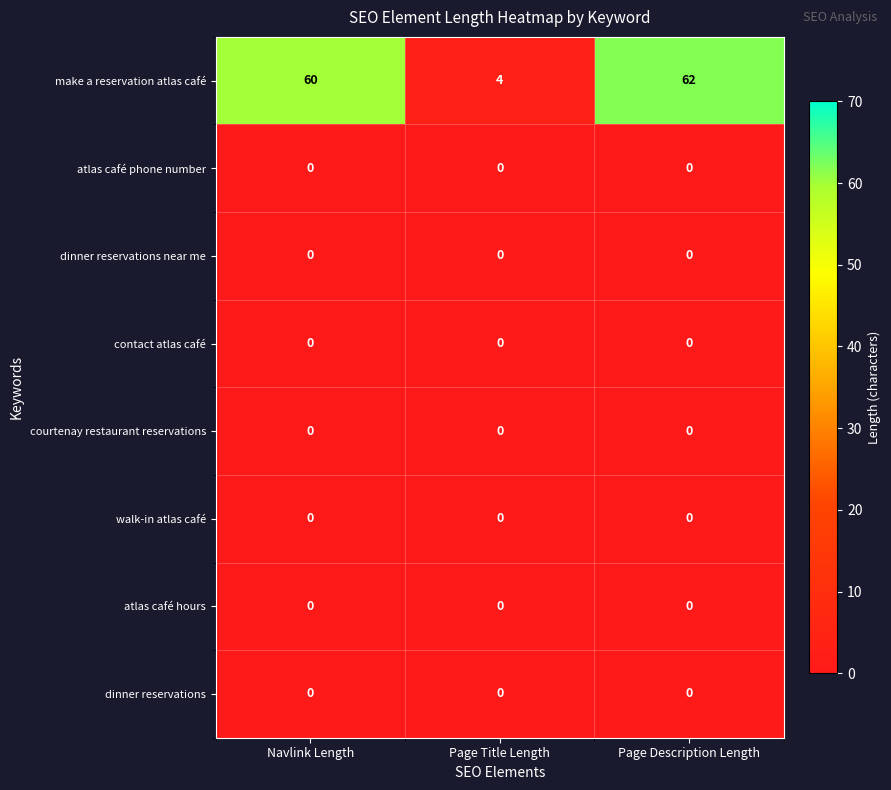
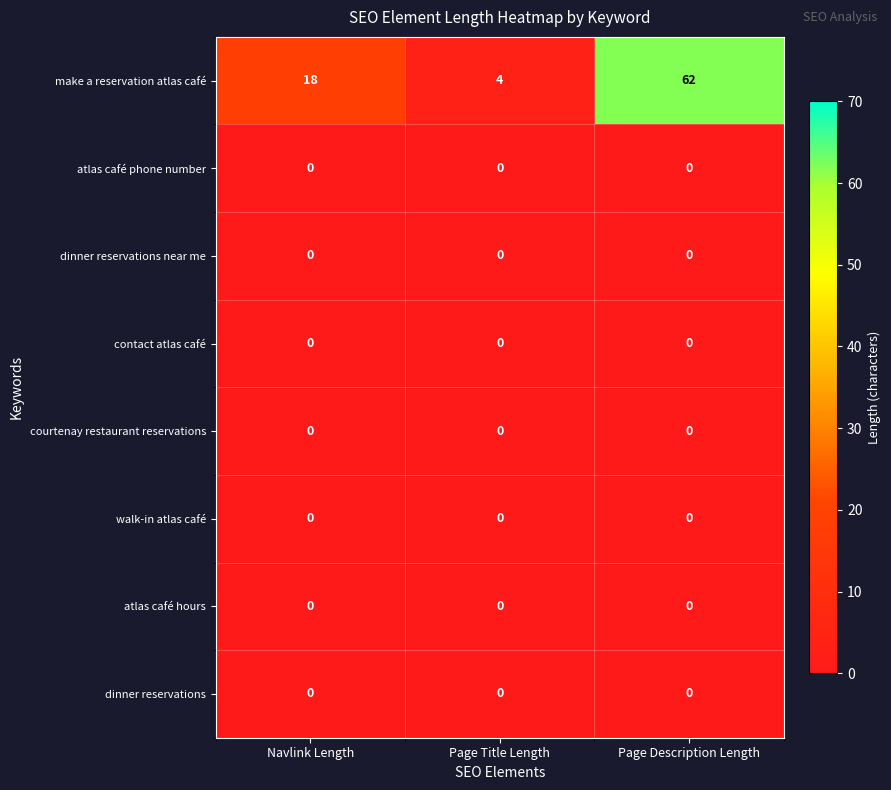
make a reservation atlas café, Navlink Length: 60 -> 18
